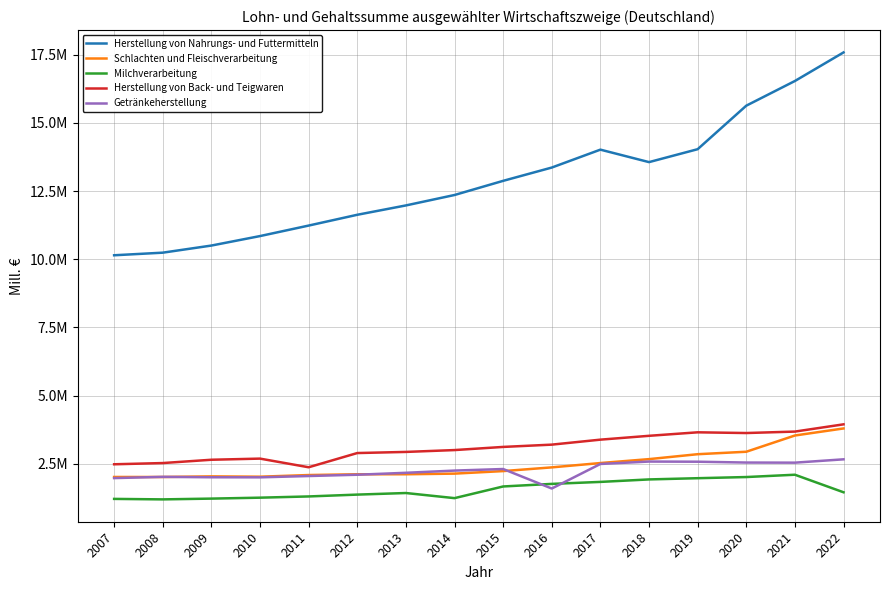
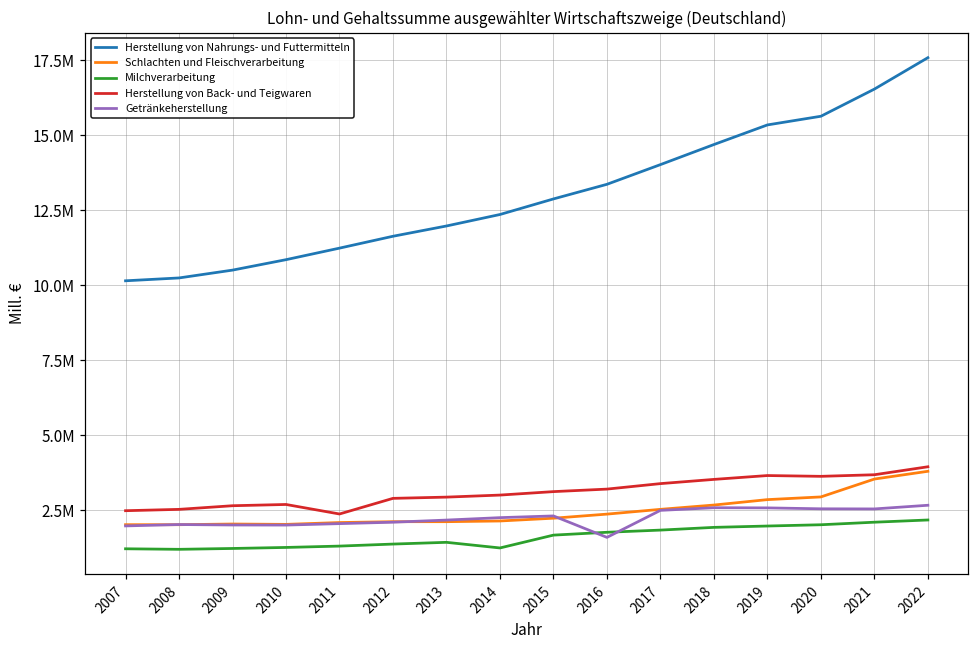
Herstellung von Nahrungs- und Futtermitteln, 2018: 13600000 -> 14700000
Herstellung von Nahrungs- und Futtermitteln, 2019: 14000000 -> 15300000
Milchverarbeitung, 2022: 1500000 -> 2200000
